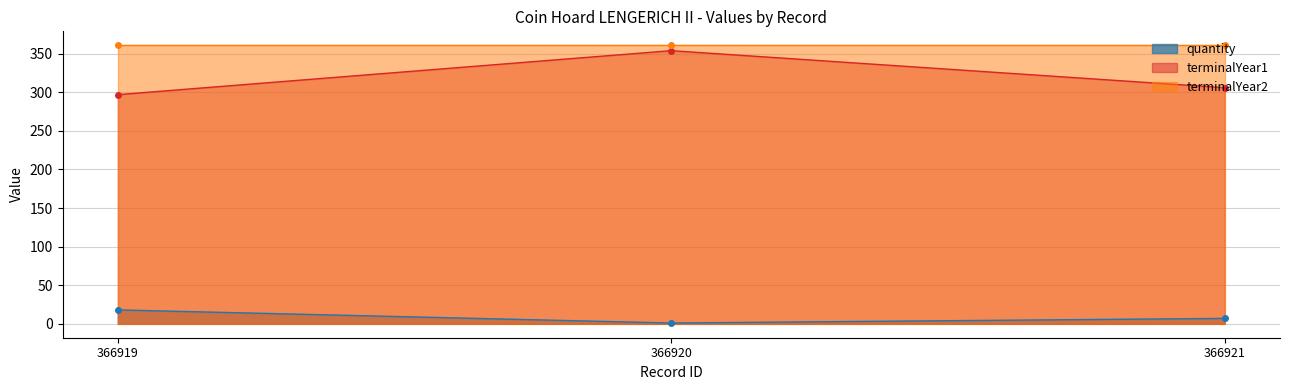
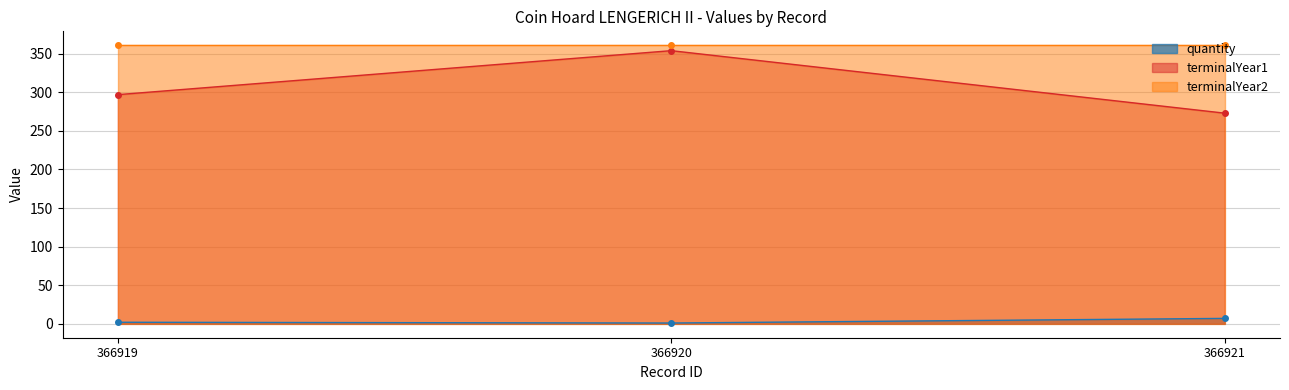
quantity, 366919: 20 -> 0
terminalYear1, 366921: 310 -> 270
